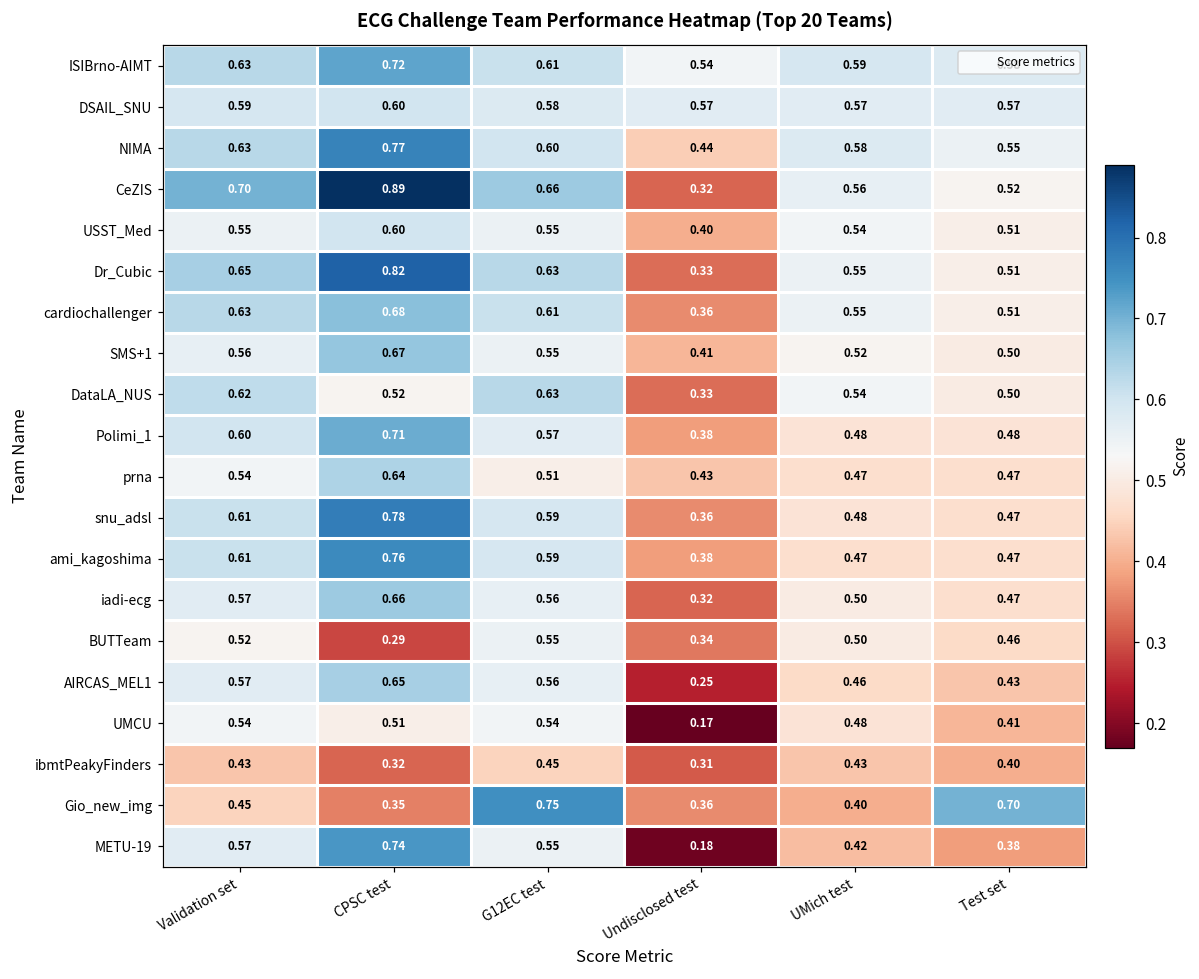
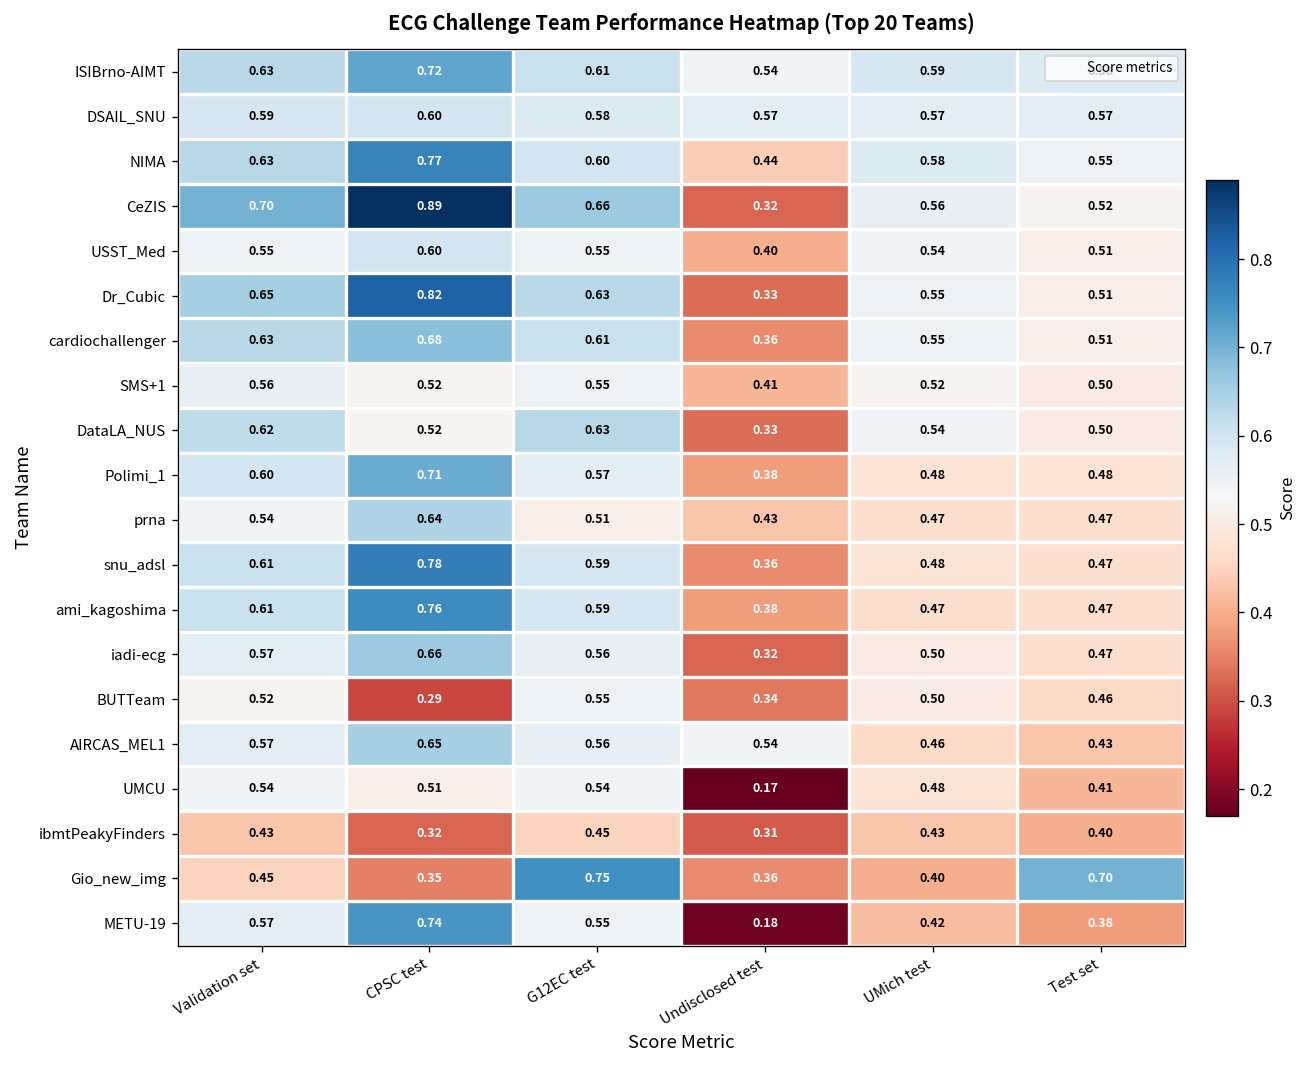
SMS+1, CPSC test: 0.67 -> 0.52
AIRCAS_MEL1, Undisclosed test: 0.25 -> 0.54
